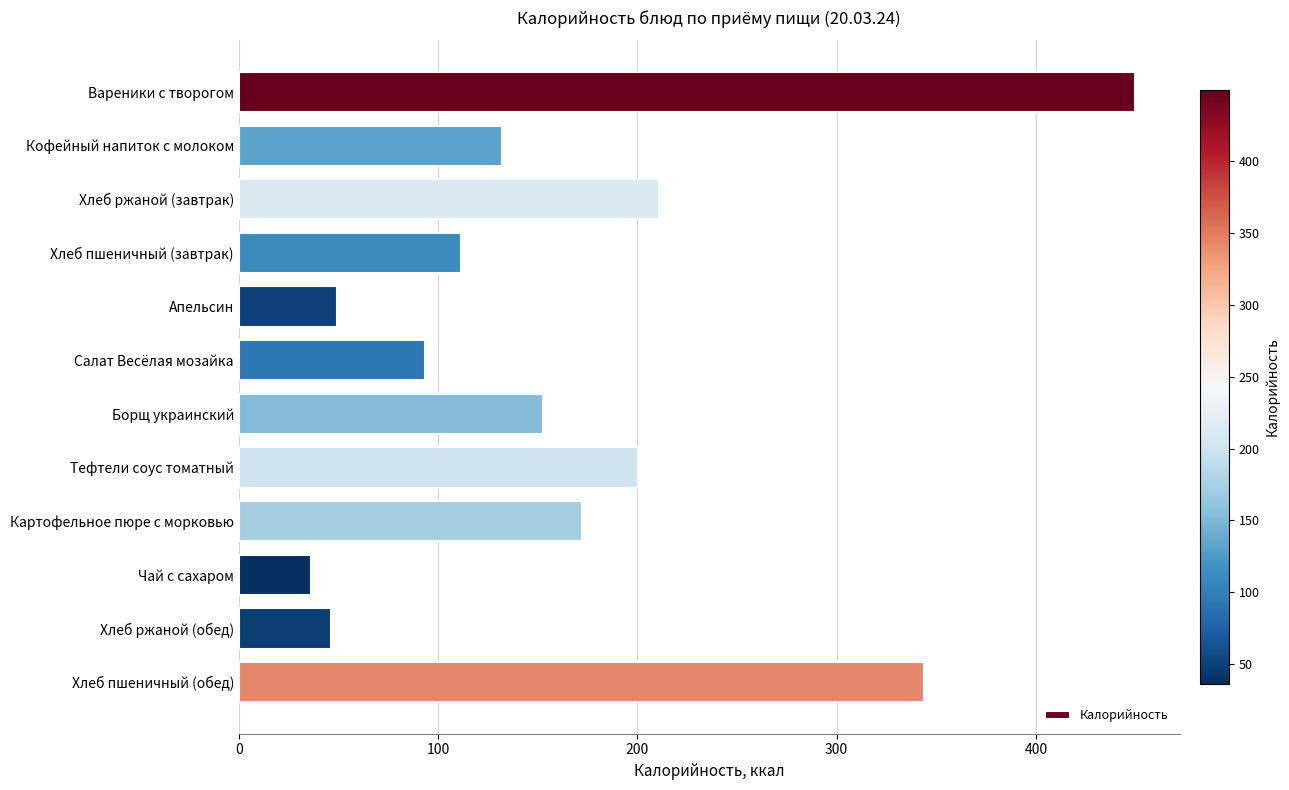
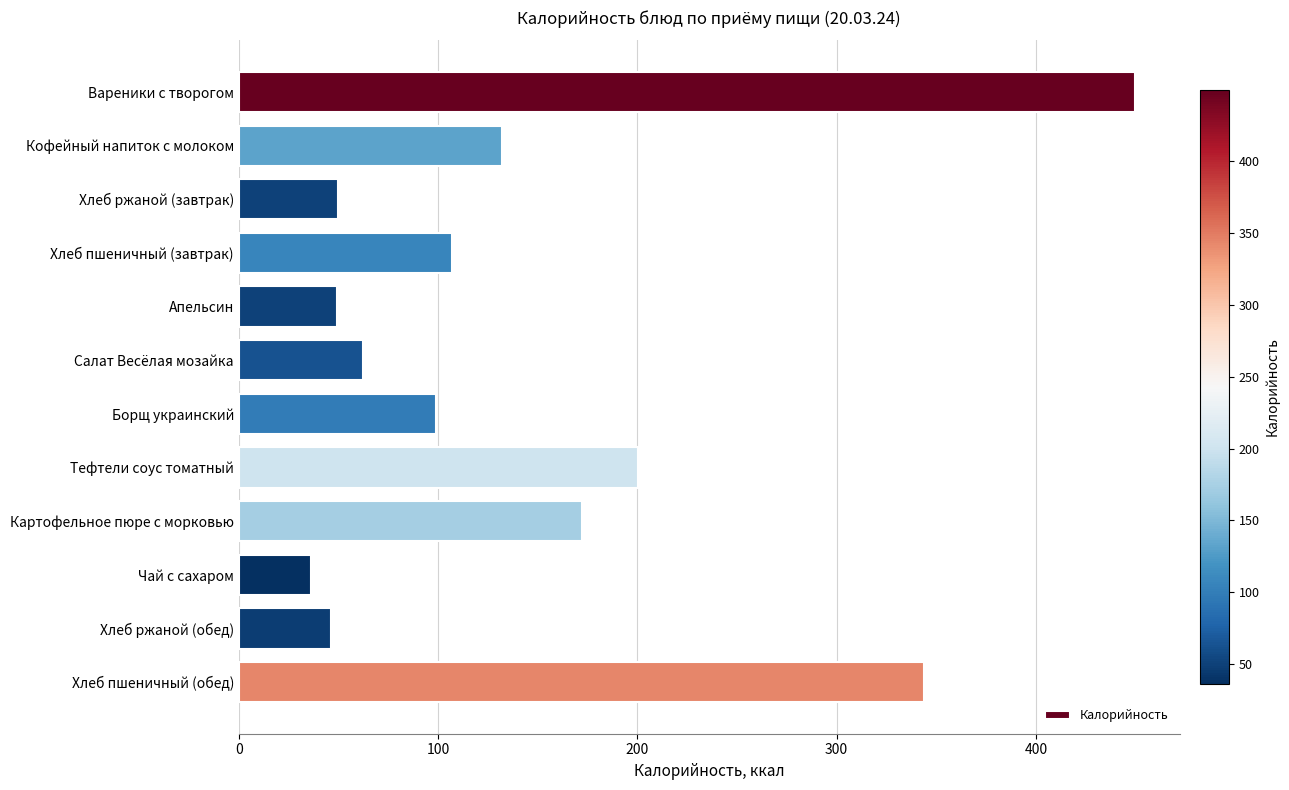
Хлеб ржаной (завтрак): 211 -> 50
Хлеб пшеничный (завтрак): 112 -> 107
Салат Весёлая мозайка: 94 -> 62
Борщ украинский: 153 -> 99
